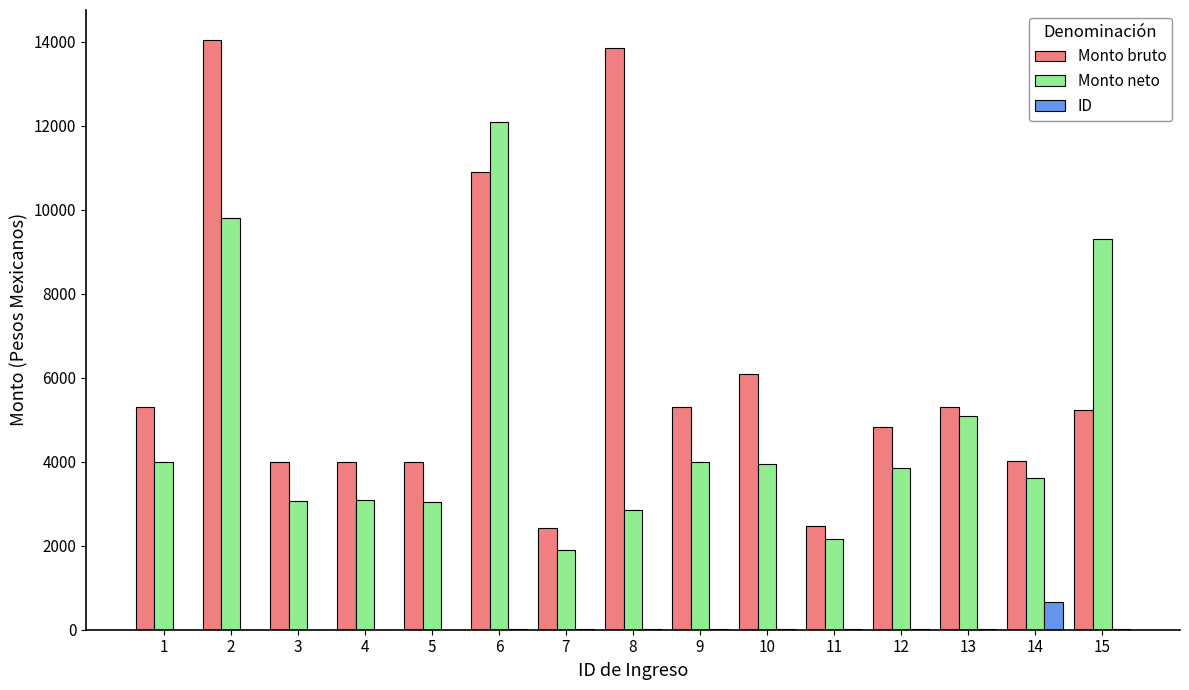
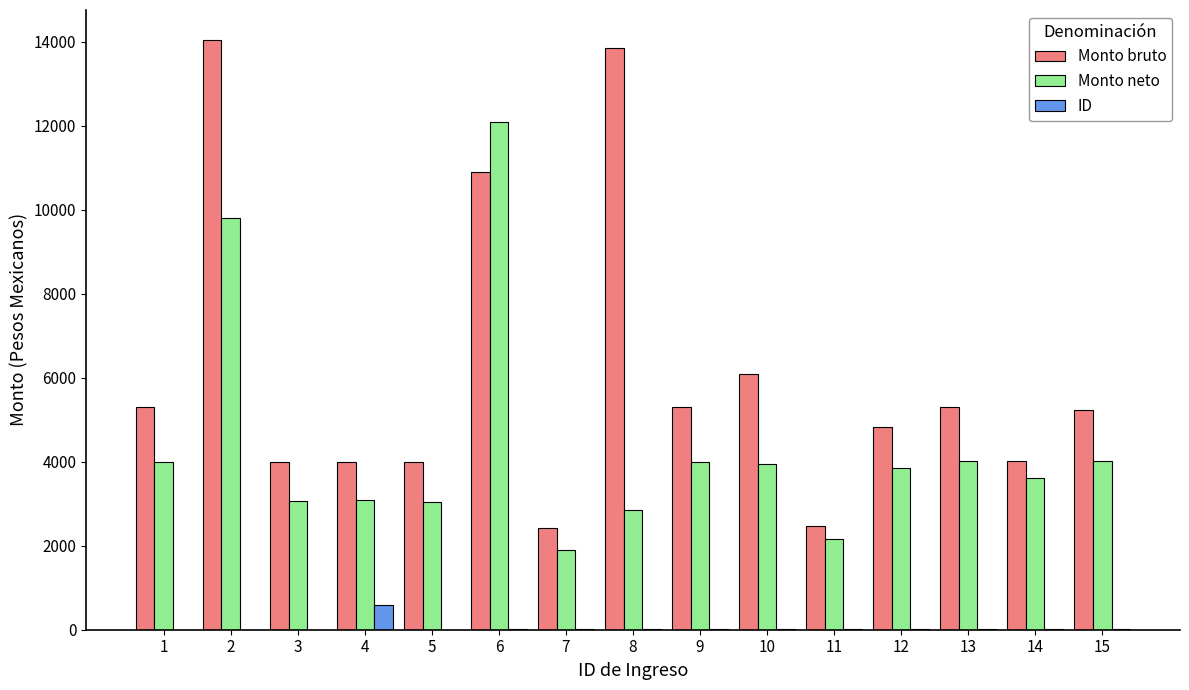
ID, 4: 0 -> 600
Monto neto, 13: 5100 -> 4000
ID, 14: 700 -> 0
Monto neto, 15: 9300 -> 4000
